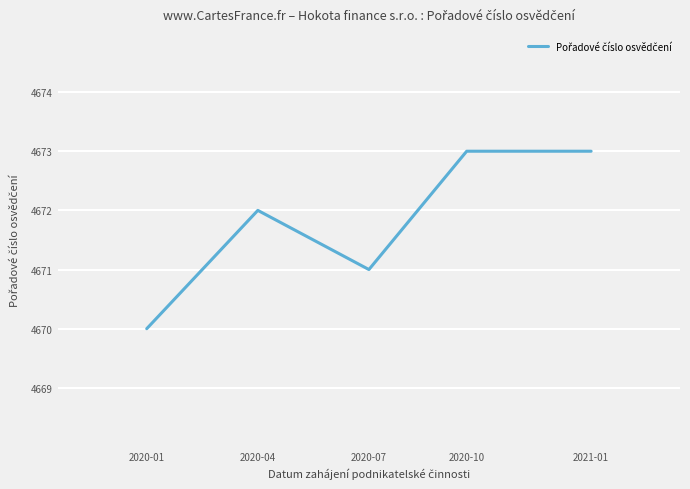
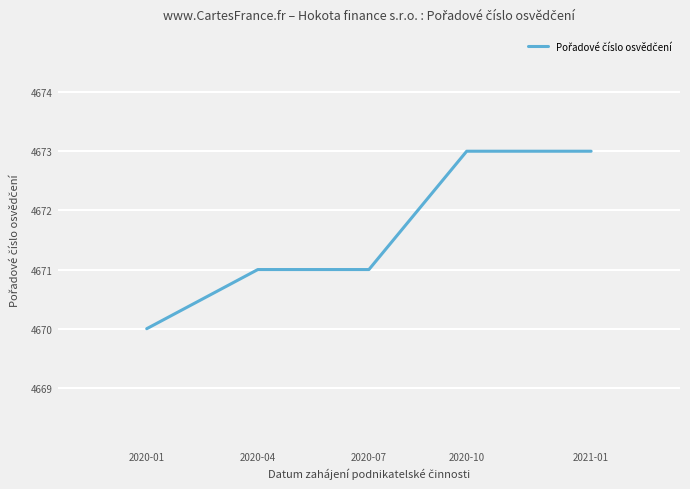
2020-04: 4672 -> 4671
